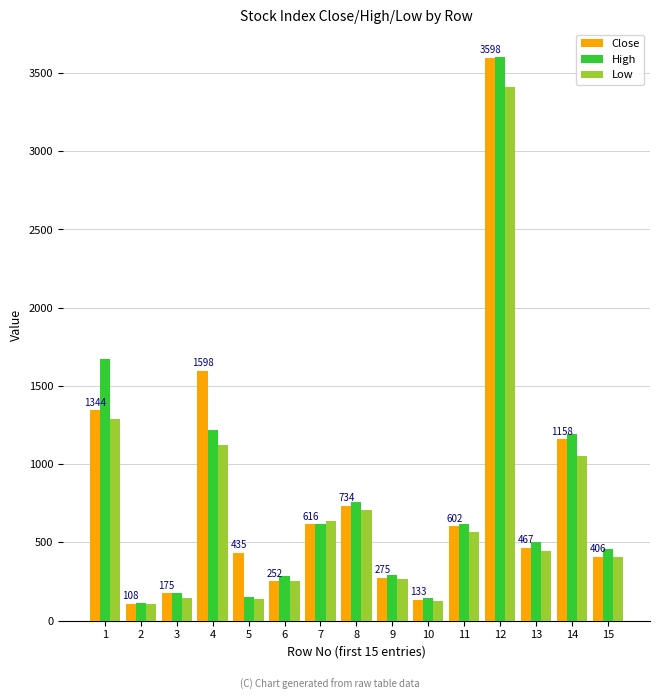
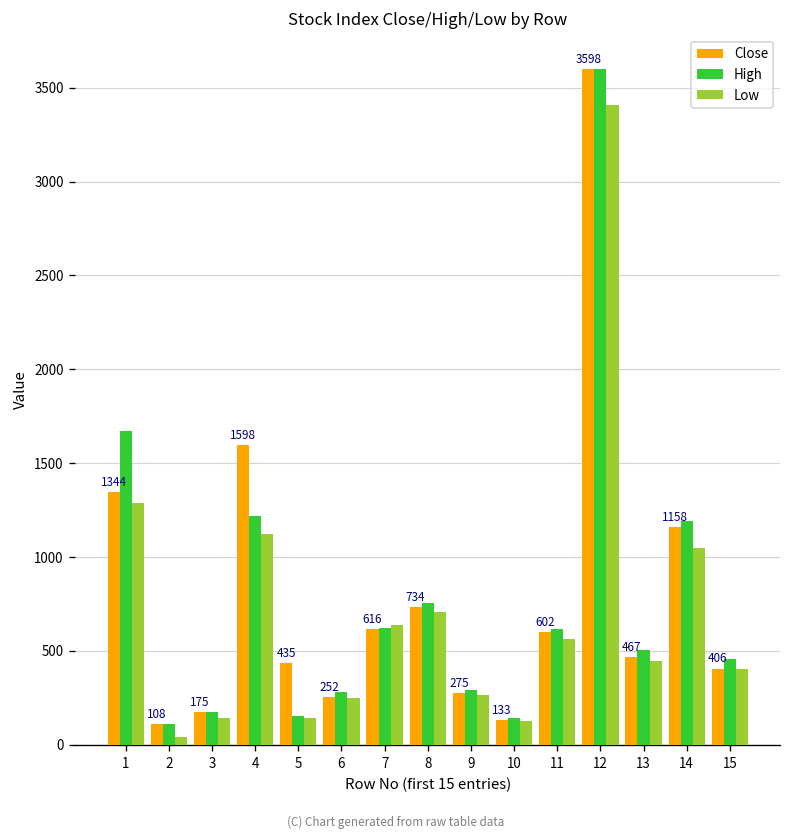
Low, 2: 100 -> 40
